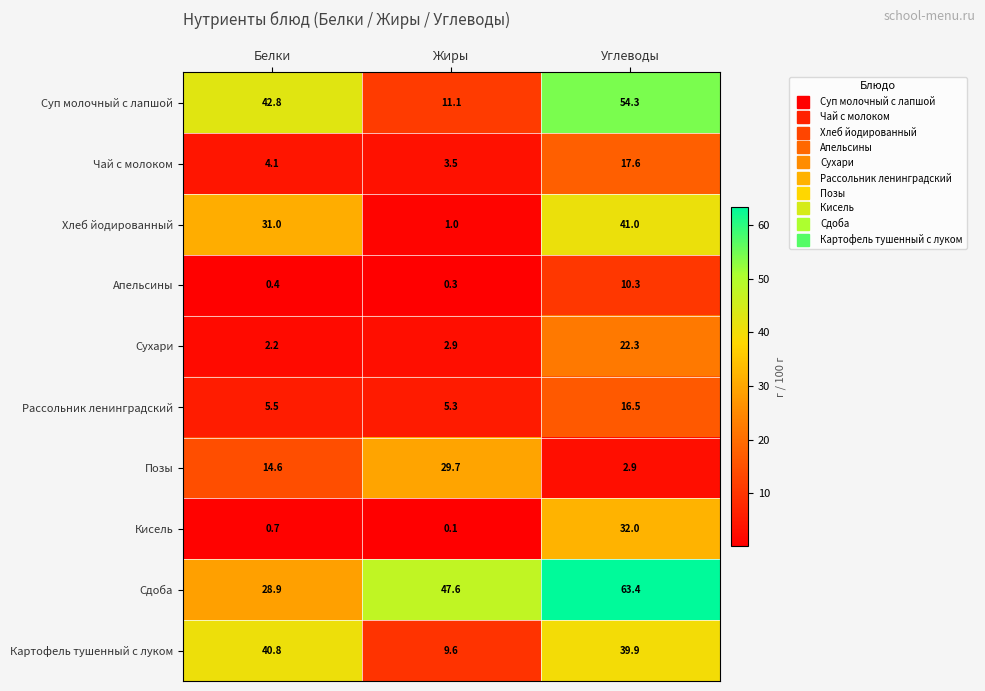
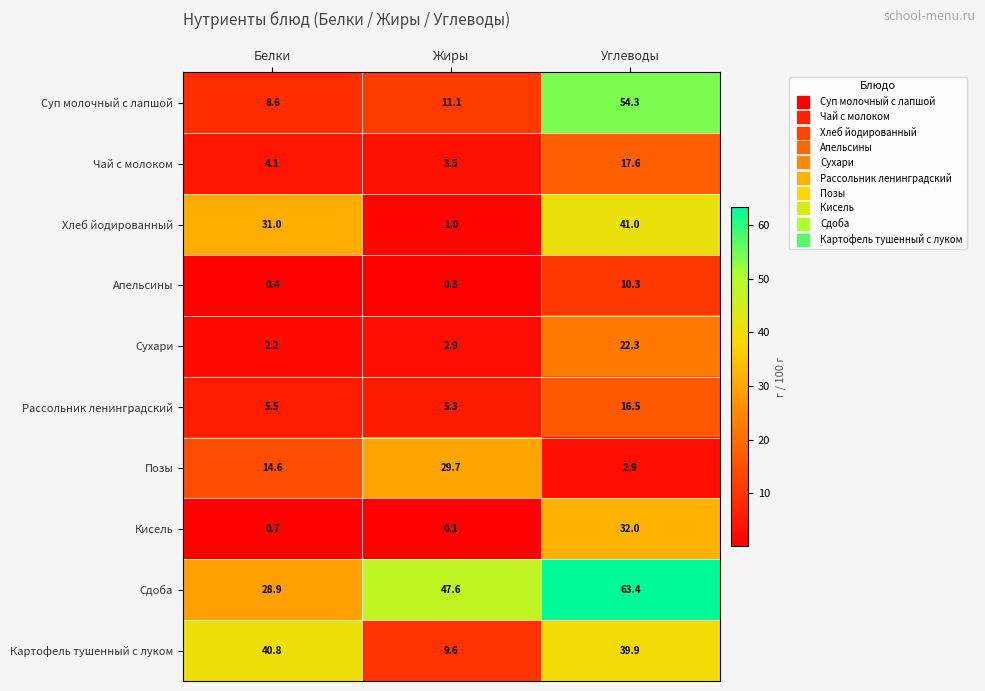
Суп молочный с лапшой, Белки: 42.8 -> 8.6
